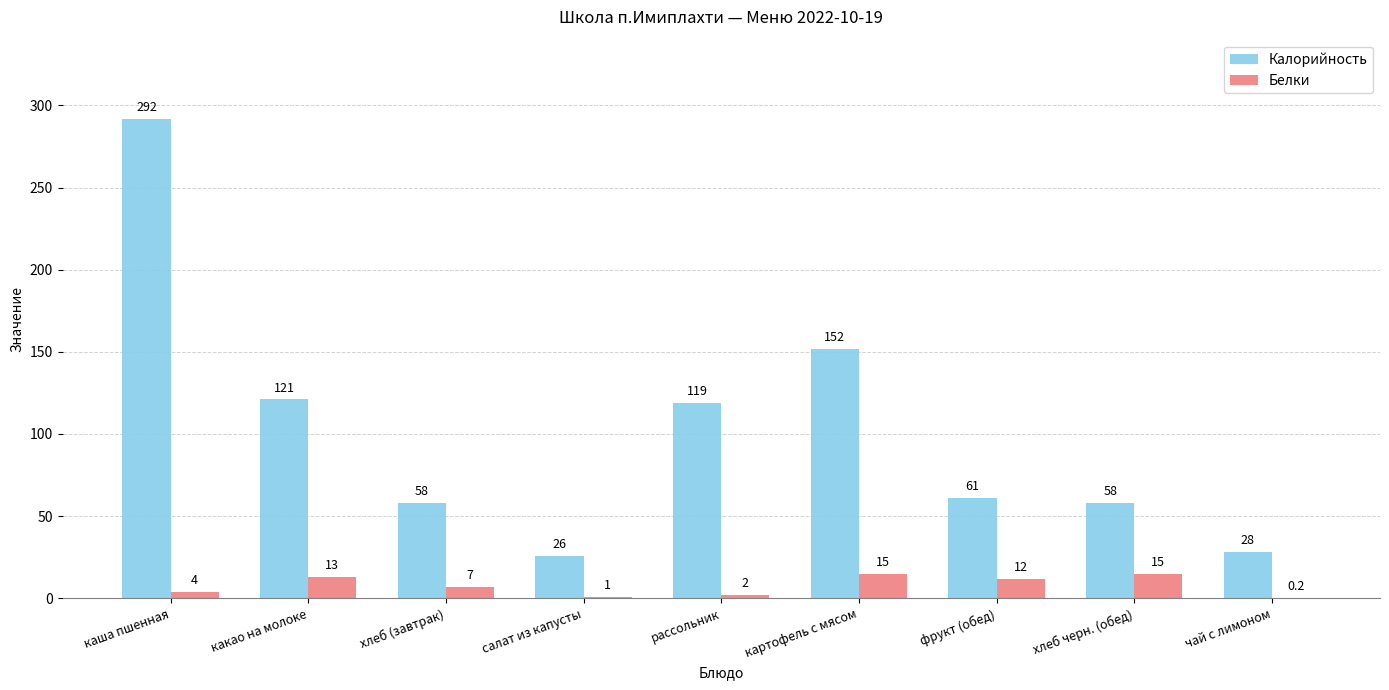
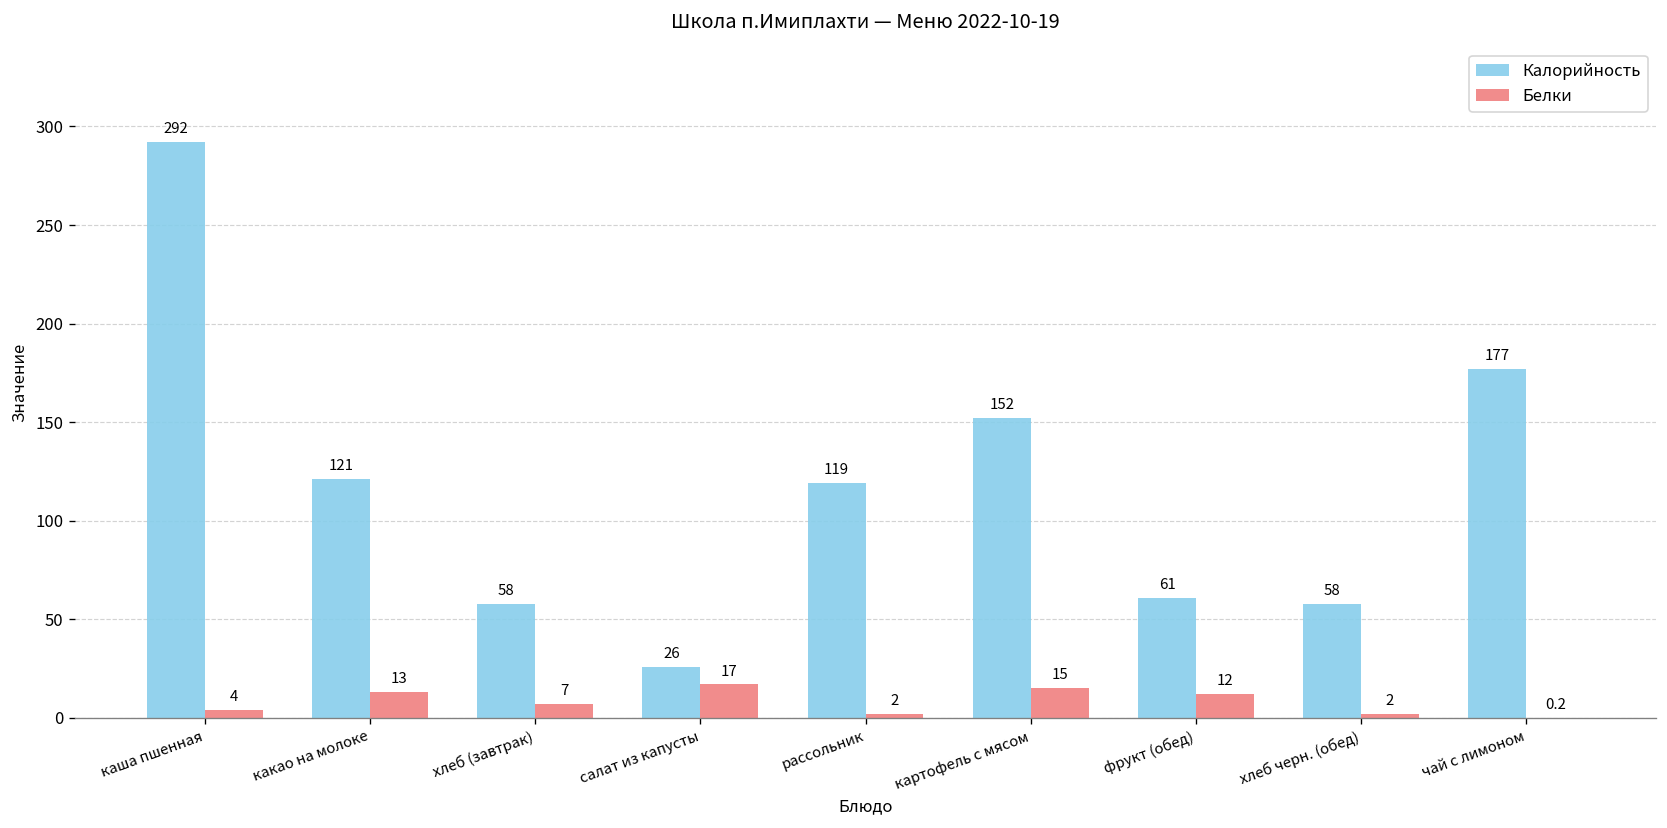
Белки, салат из капусты: 1 -> 17
Белки, хлеб черн. (обед): 15 -> 2
Калорийность, чай с лимоном: 28 -> 177
